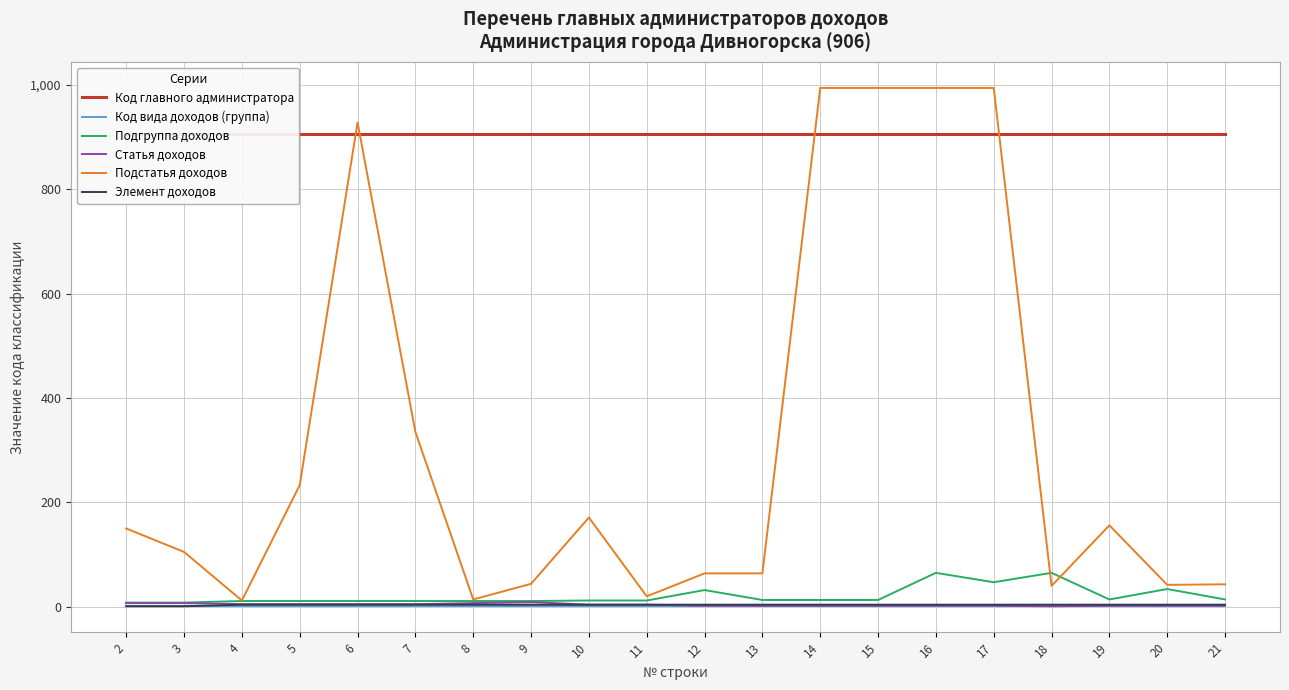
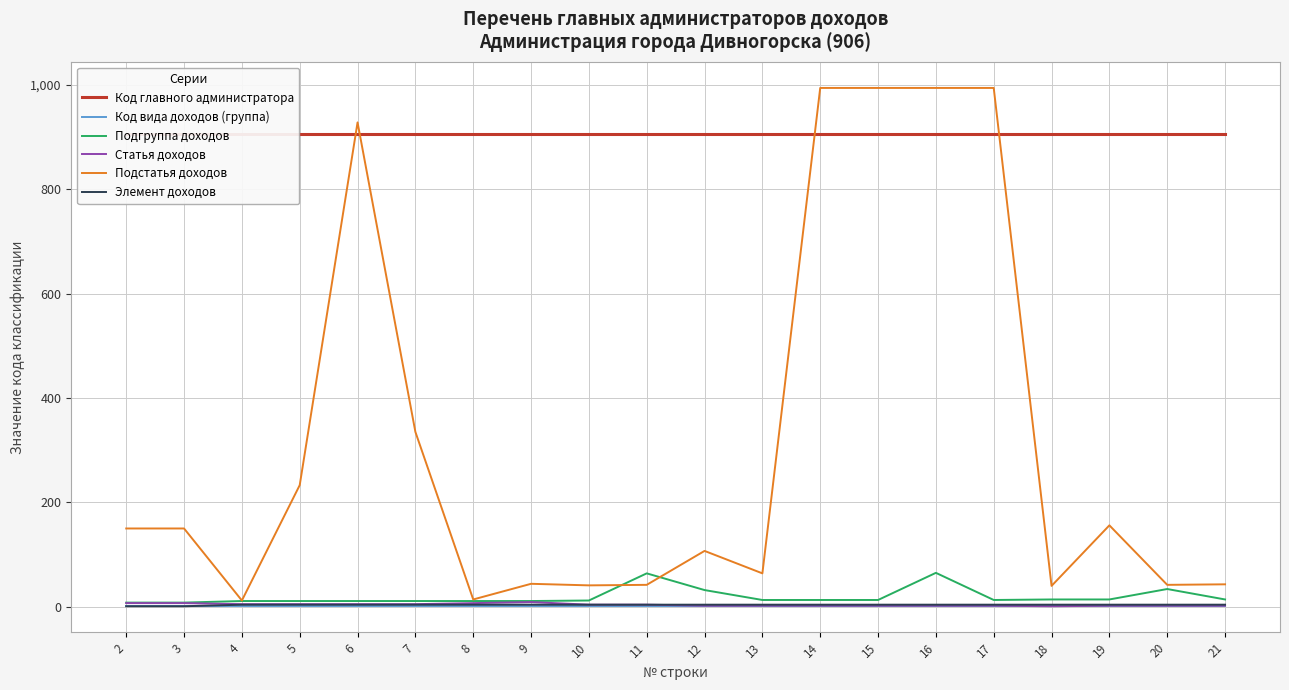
Подстатья доходов, 3: 110 -> 150
Подстатья доходов, 10: 170 -> 40
Подгруппа доходов, 11: 10 -> 60
Подстатья доходов, 11: 20 -> 40
Подстатья доходов, 12: 60 -> 110
Подгруппа доходов, 17: 50 -> 10
Подгруппа доходов, 18: 70 -> 10
